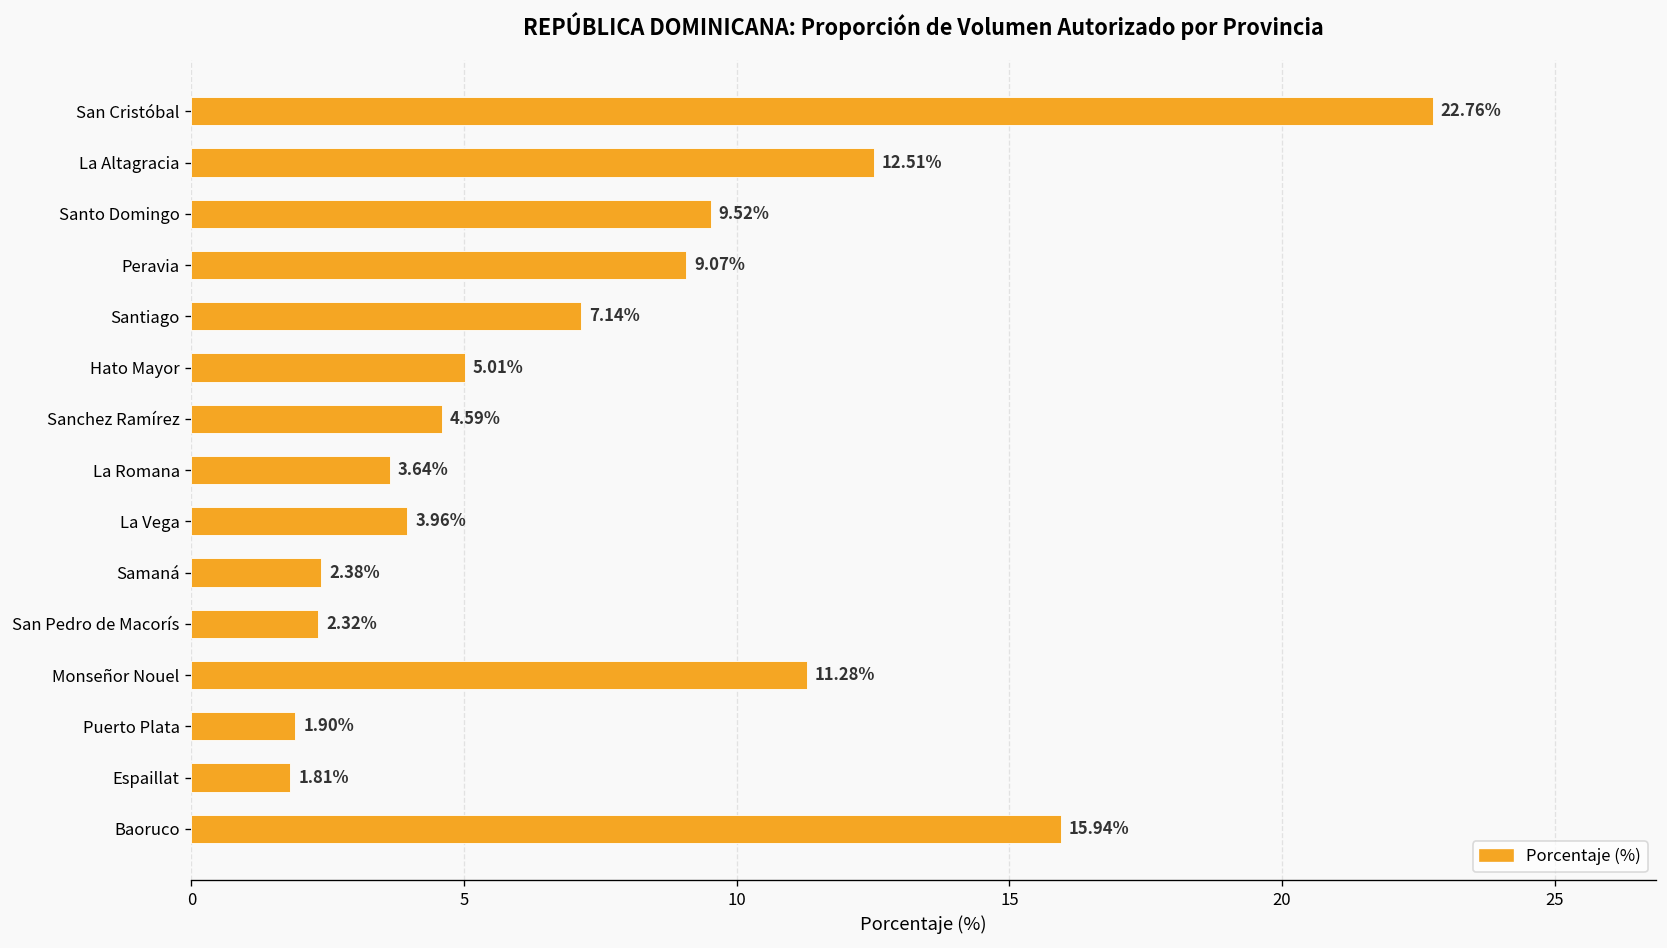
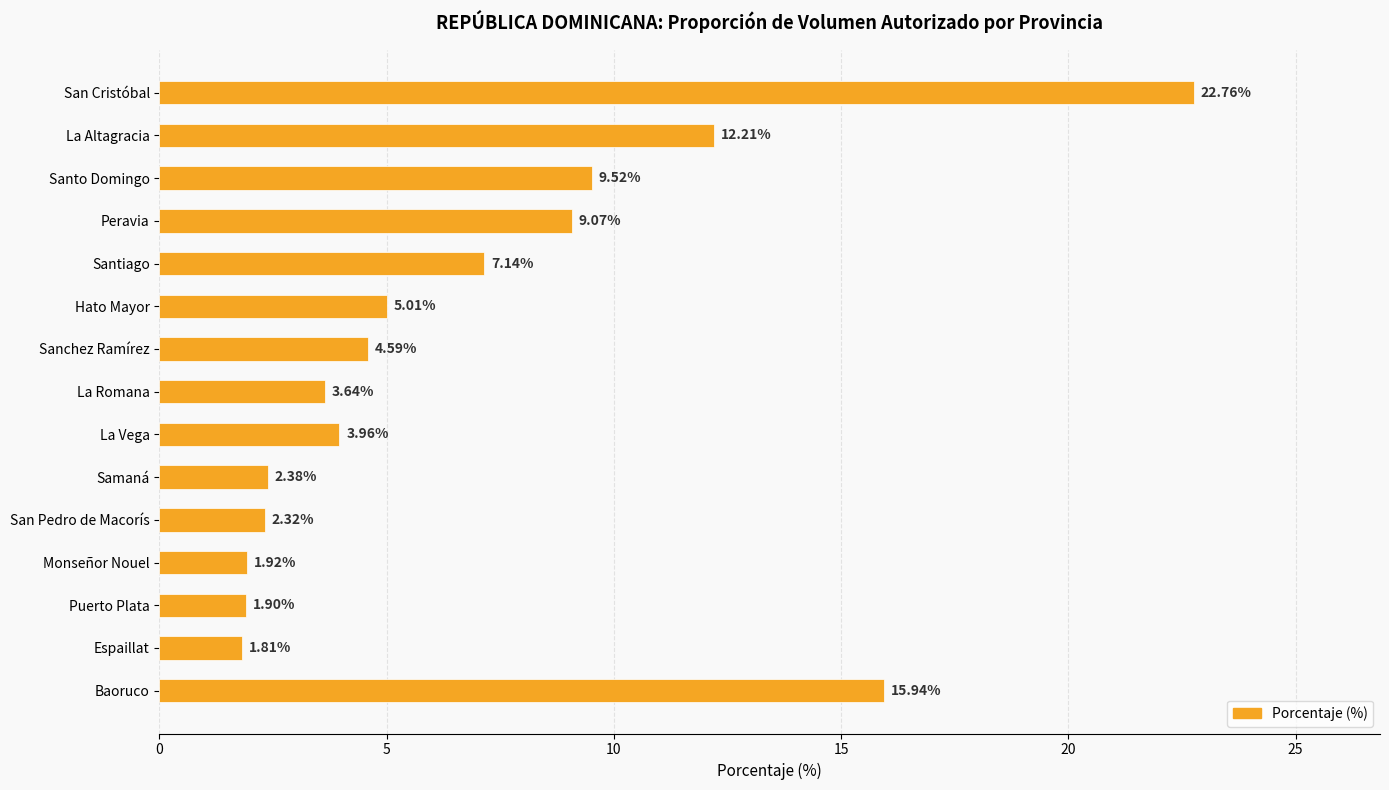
La Altagracia: 12.51% -> 12.21%
Monseñor Nouel: 11.28% -> 1.92%
